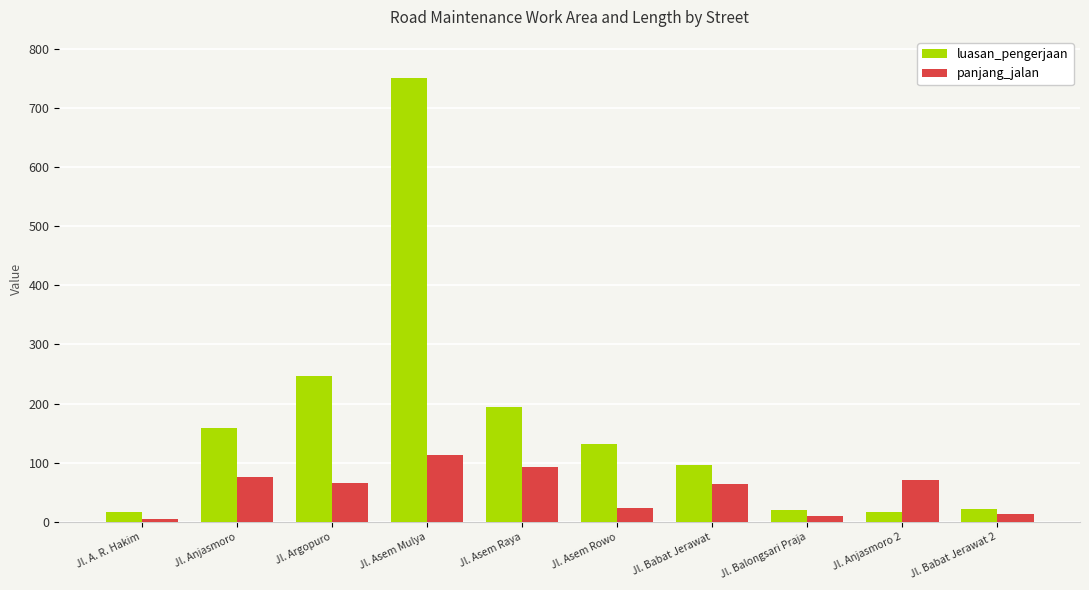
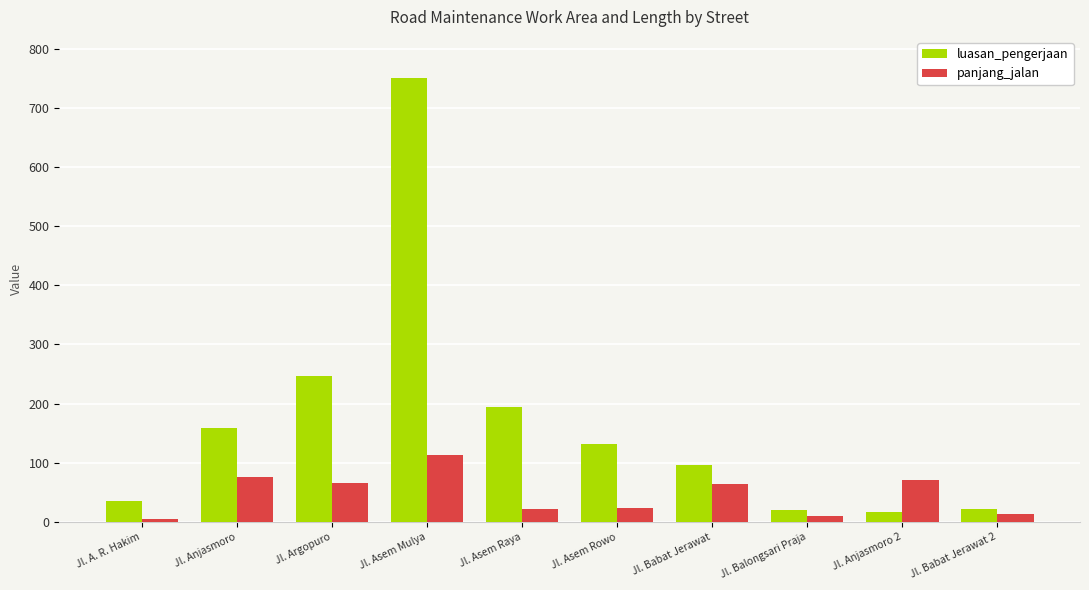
luasan_pengerjaan, Jl. A. R. Hakim: 20 -> 40
panjang_jalan, Jl. Asem Raya: 90 -> 20
